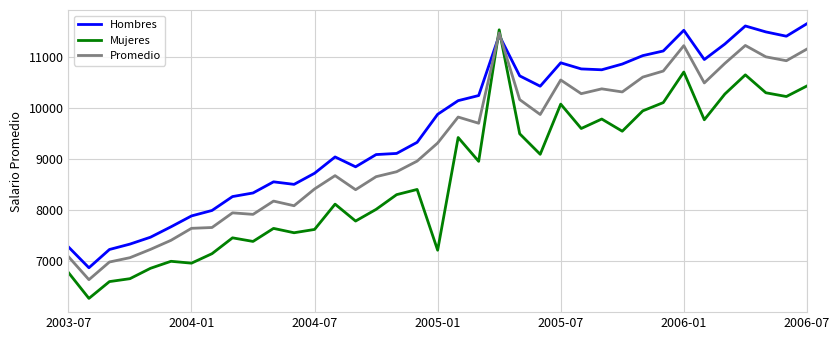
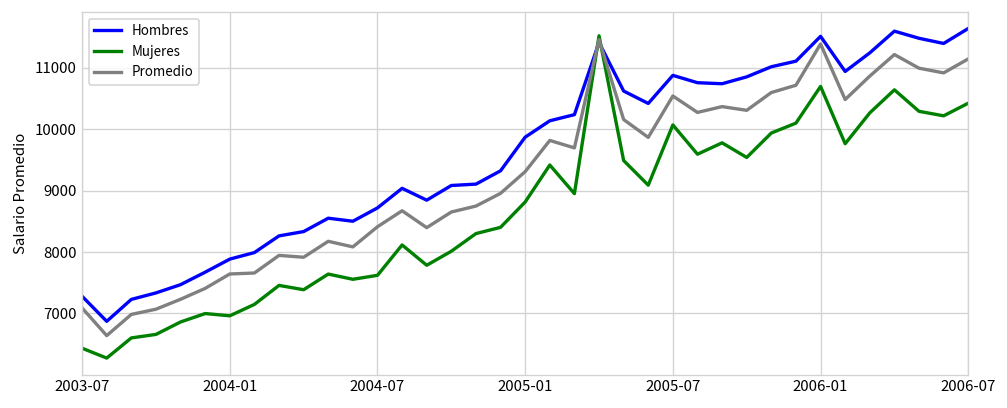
Mujeres, 2003-07: 6800 -> 6400
Mujeres, 2005-01: 7200 -> 8800
Promedio, 2006-01: 11200 -> 11400
